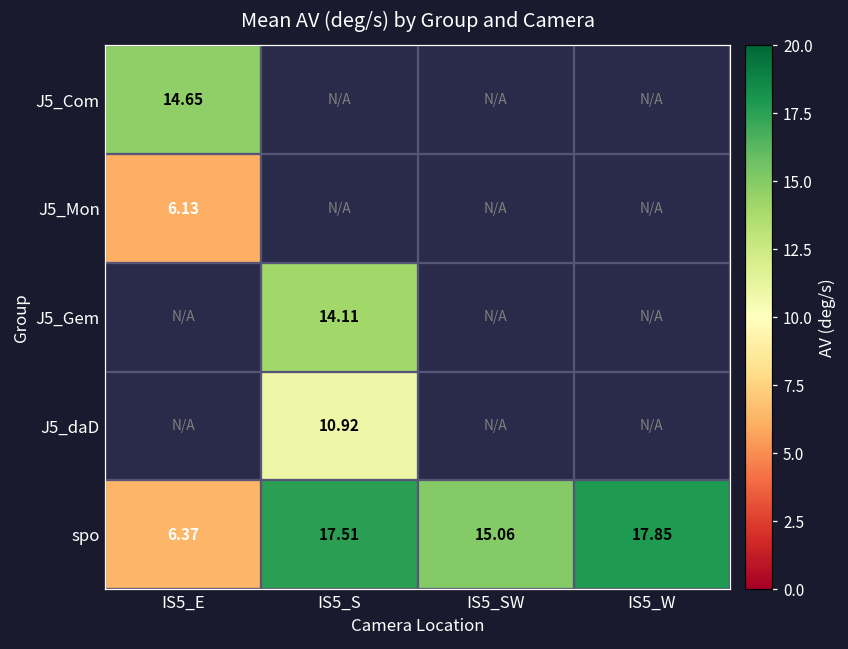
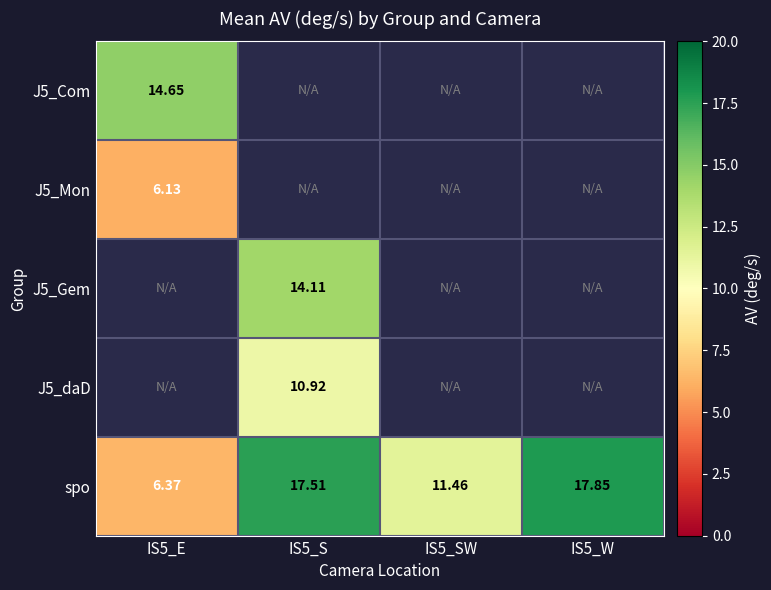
spo, IS5_SW: 15.06 -> 11.46
